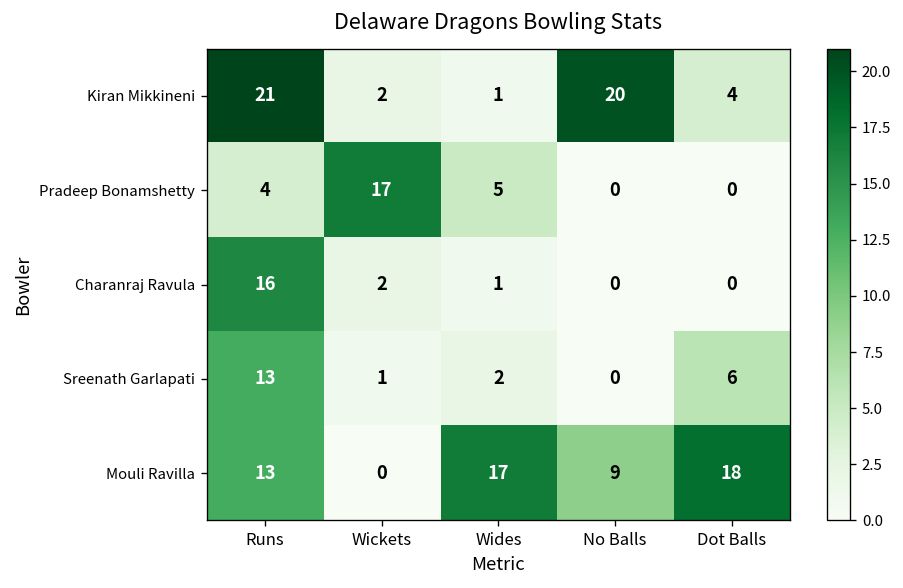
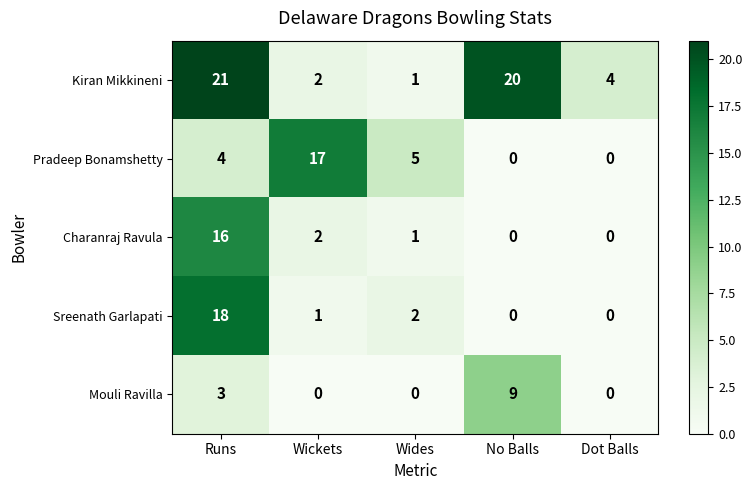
Sreenath Garlapati, Runs: 13 -> 18
Sreenath Garlapati, Dot Balls: 6 -> 0
Mouli Ravilla, Runs: 13 -> 3
Mouli Ravilla, Wides: 17 -> 0
Mouli Ravilla, Dot Balls: 18 -> 0
